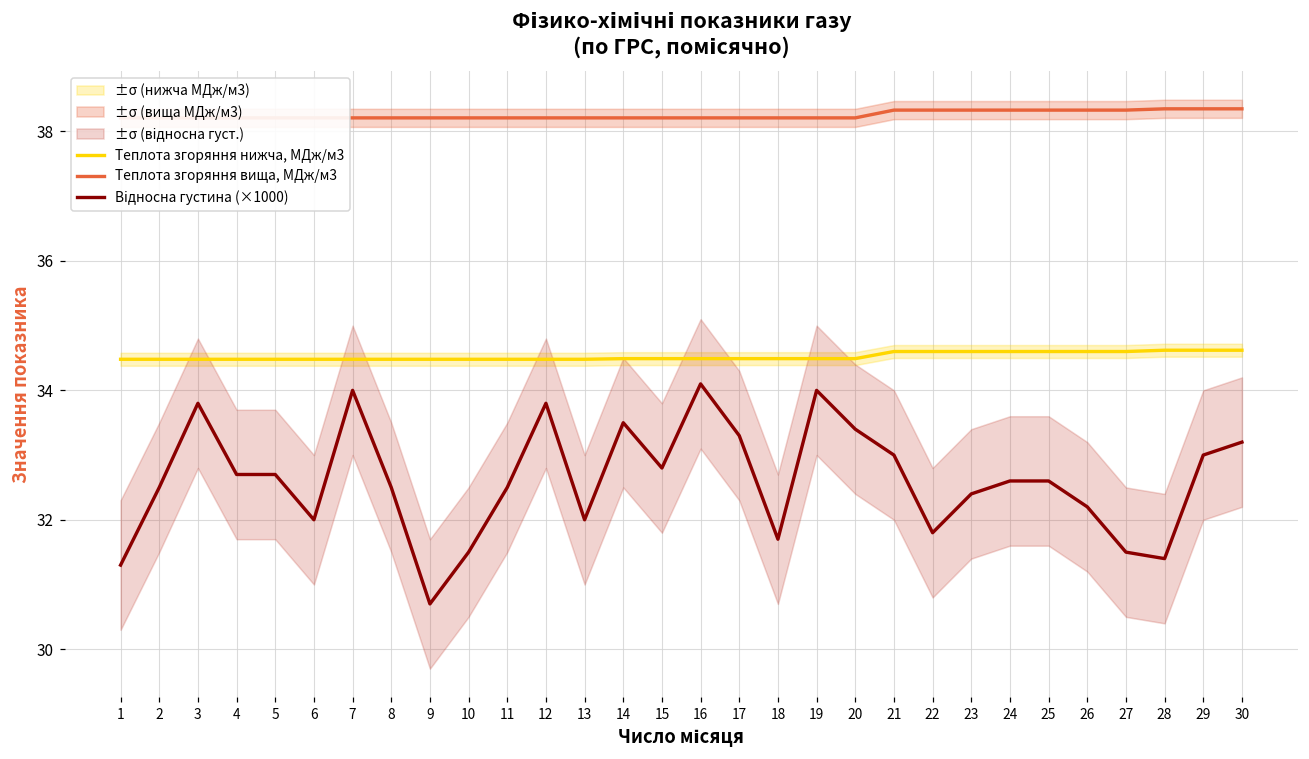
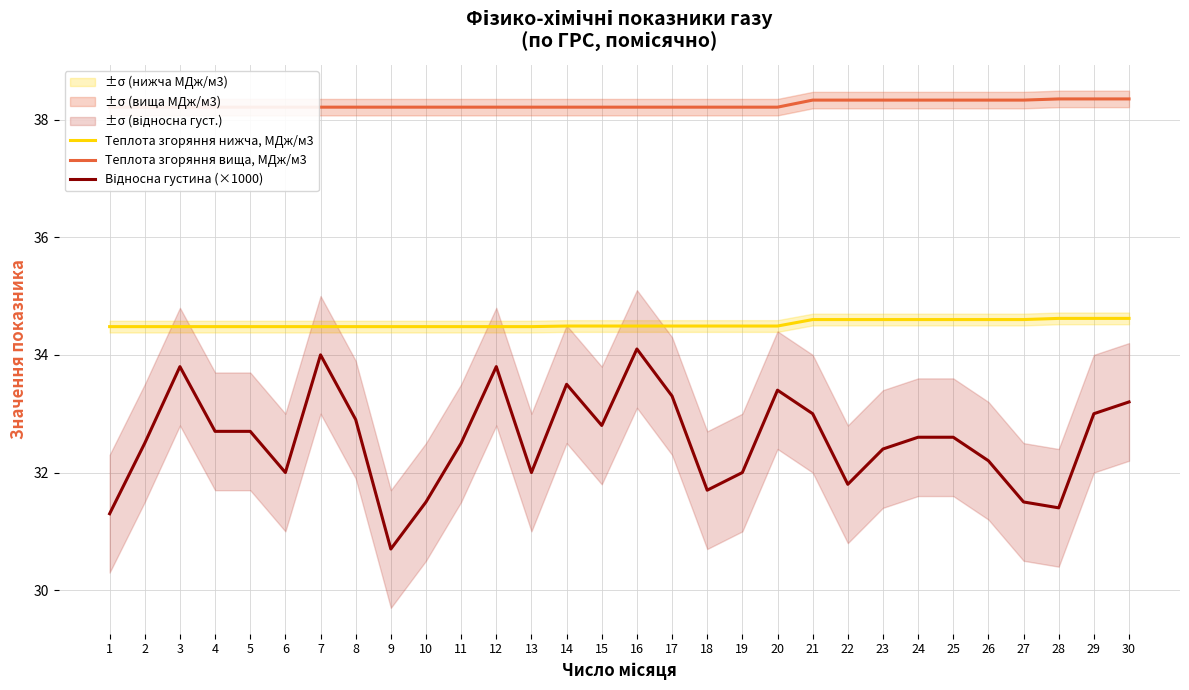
Відносна густина (×1000), 8: 32.5 -> 32.9
Відносна густина (×1000), 19: 34.0 -> 32.0
